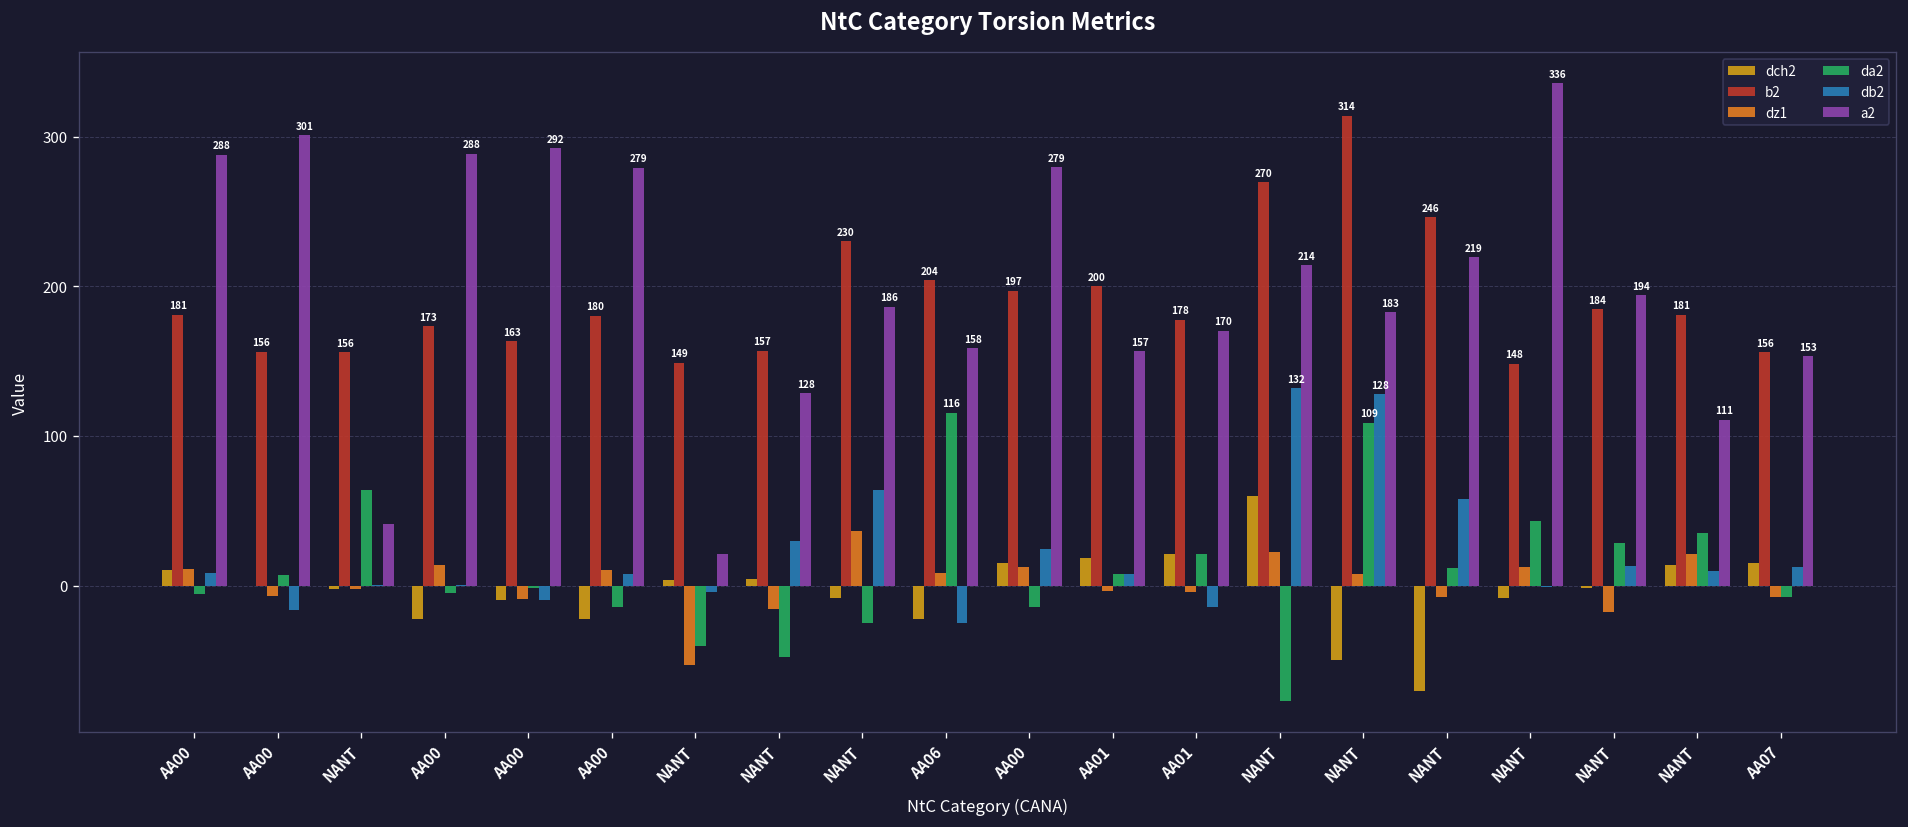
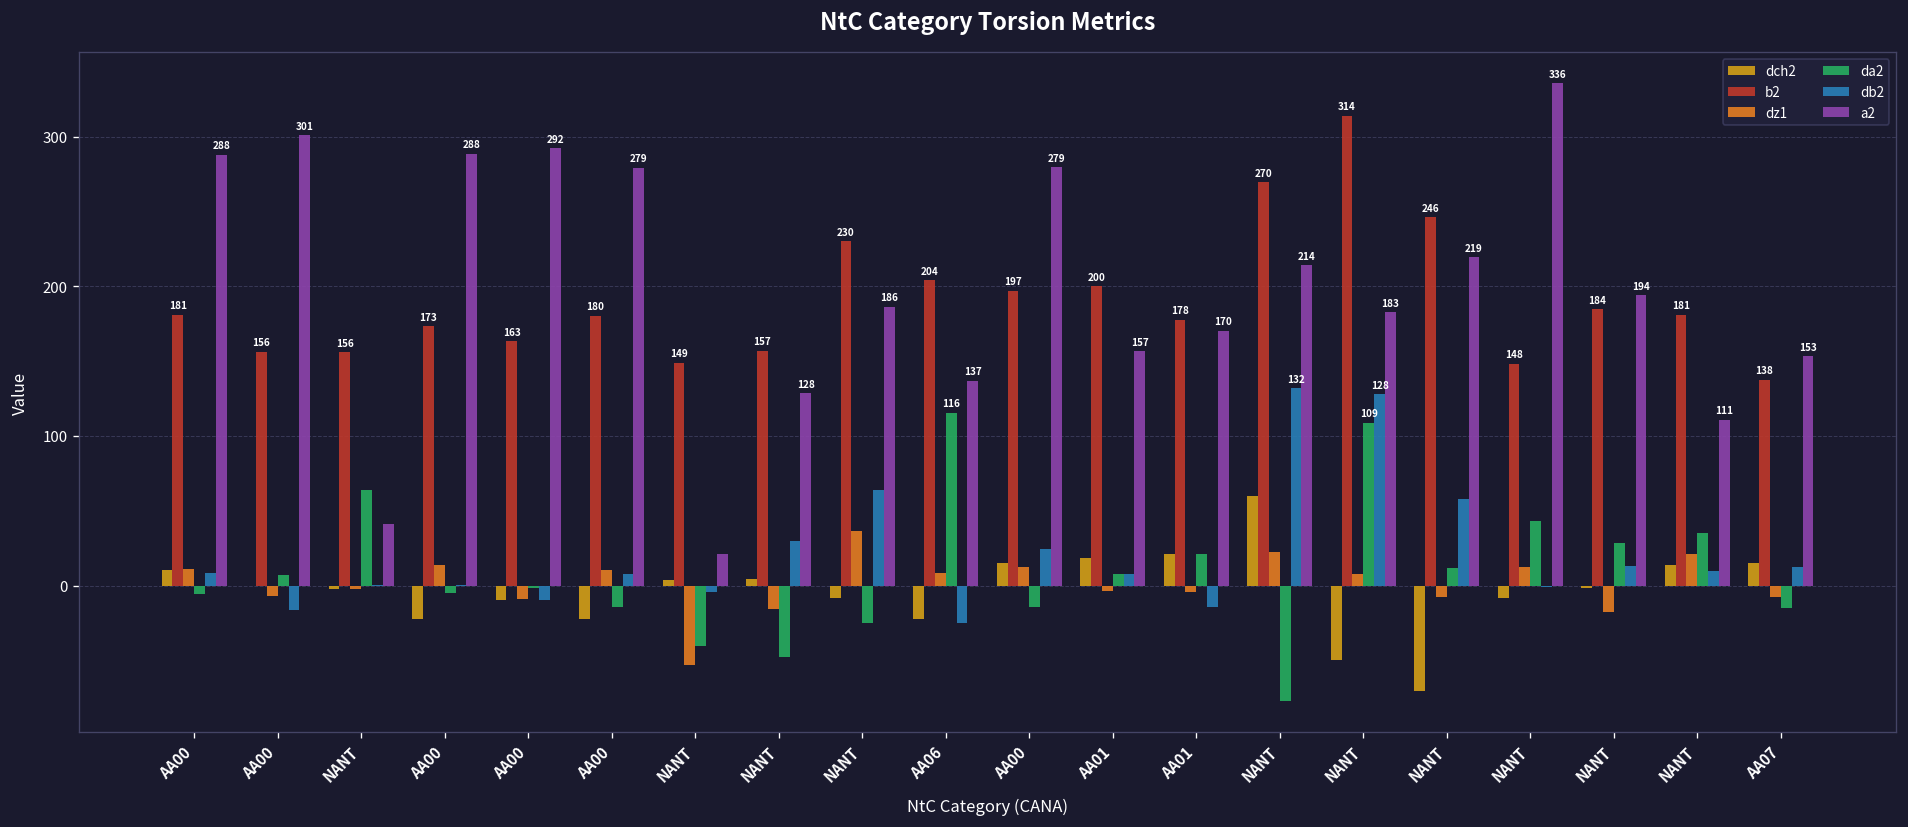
a2, AA06: 158 -> 137
b2, AA07: 156 -> 138
da2, AA07: -7 -> -15
